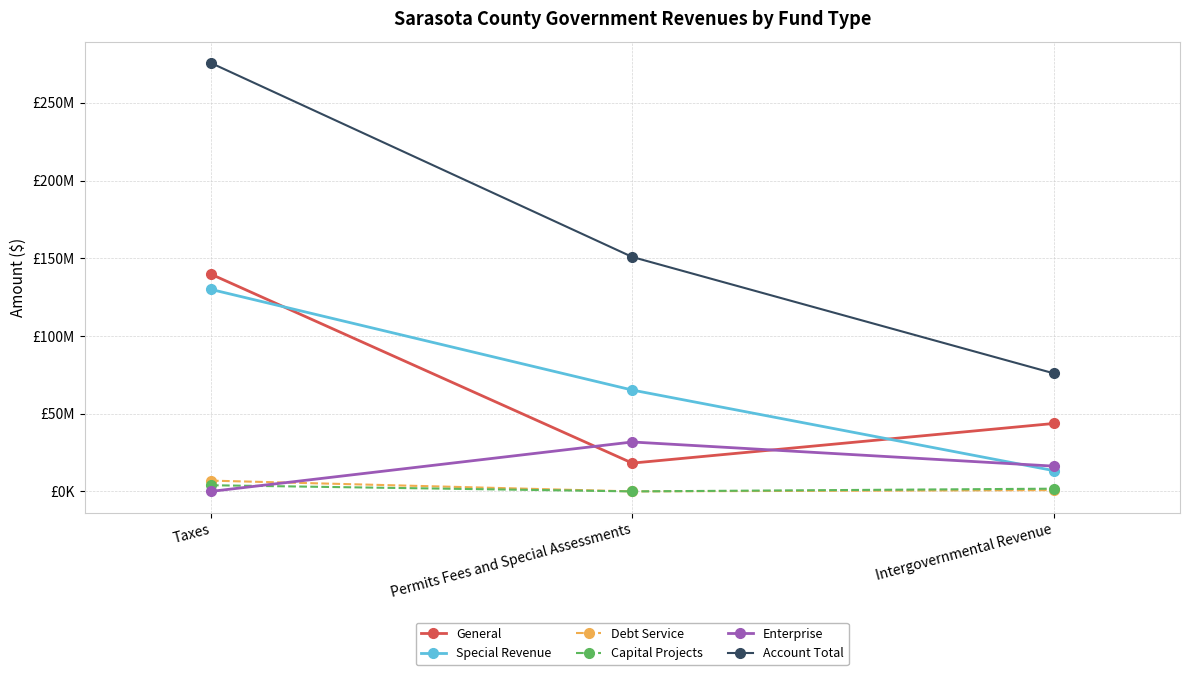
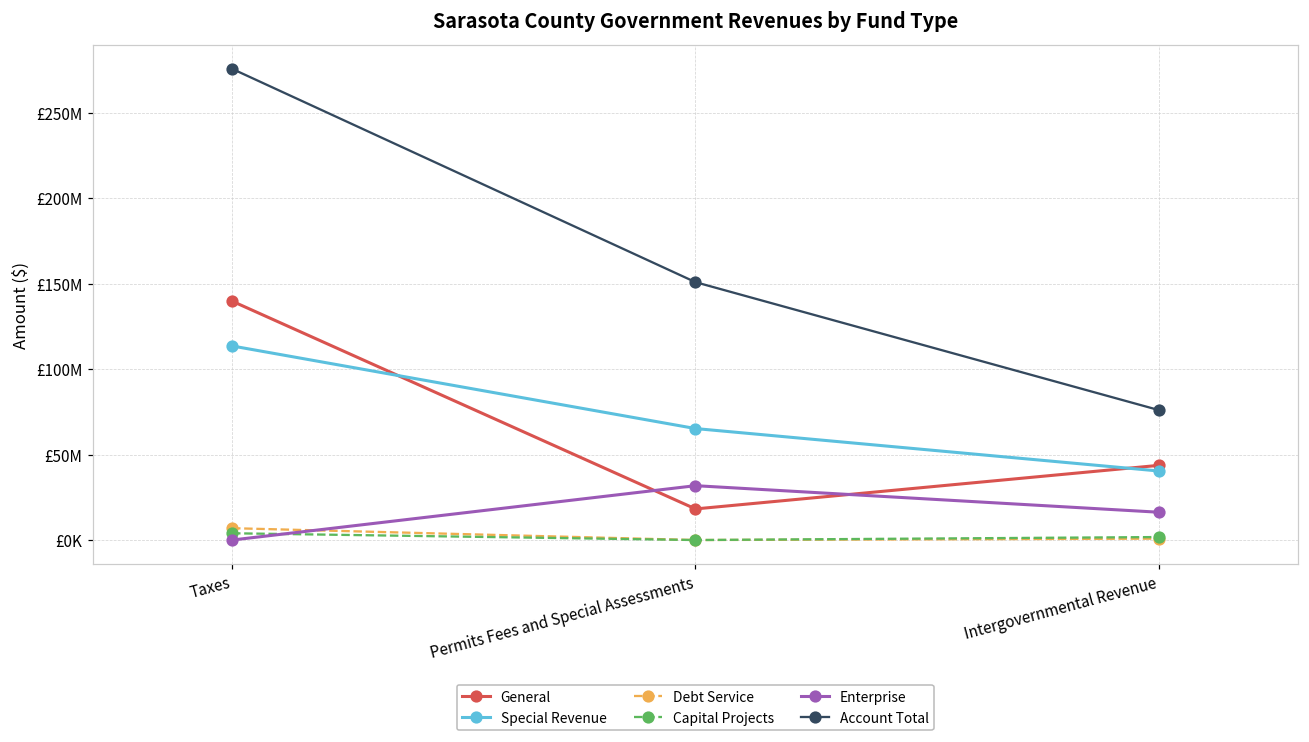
Special Revenue, Taxes: £130000000 -> £114000000
Special Revenue, Intergovernmental Revenue: £13000000 -> £40000000
